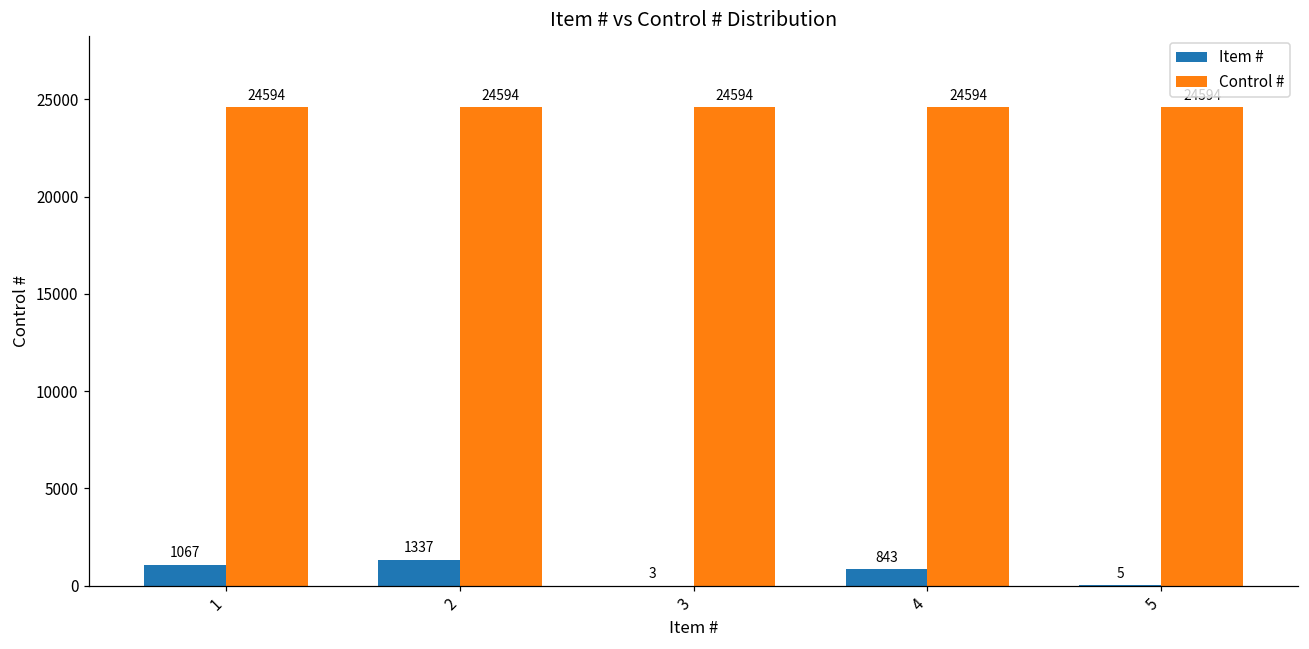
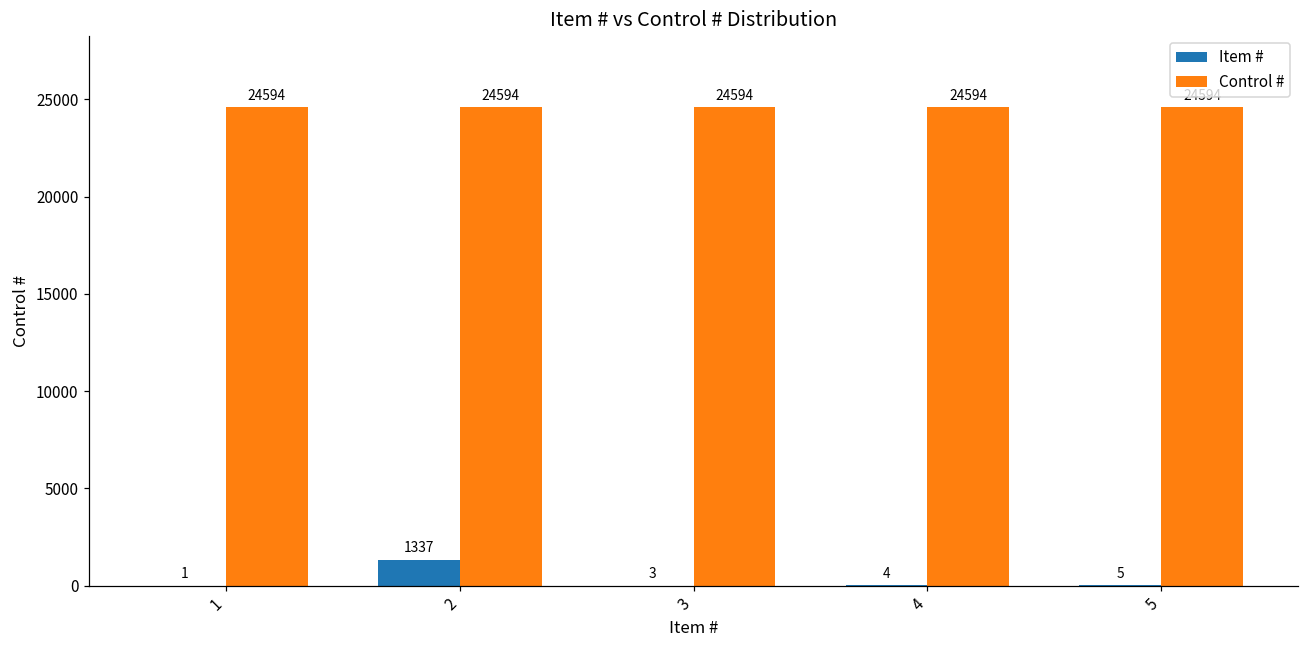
Item #, 1: 1067 -> 1
Item #, 4: 843 -> 4
